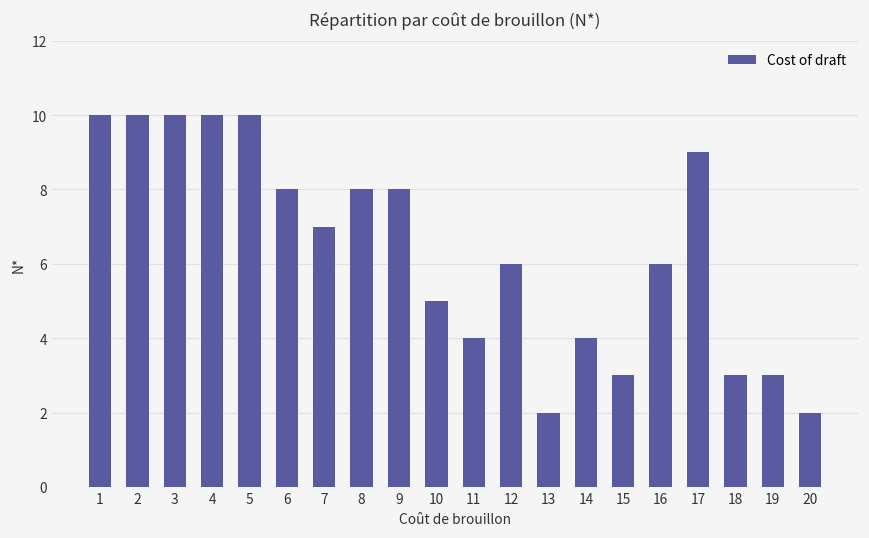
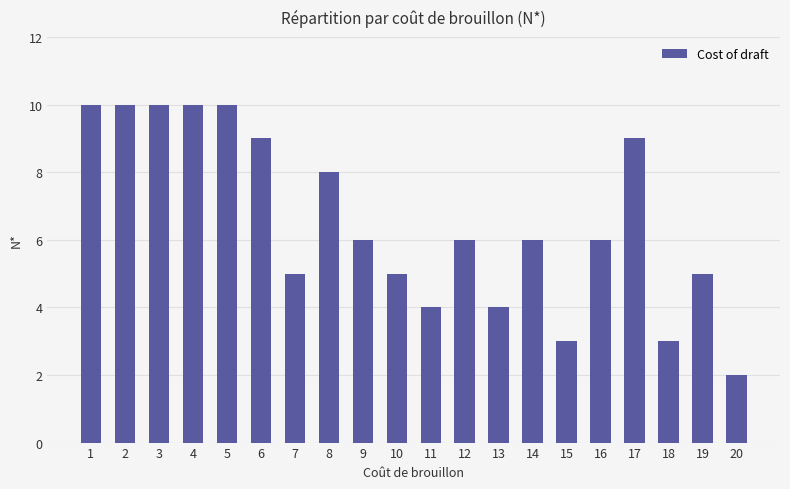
6: 8 -> 9
7: 7 -> 5
9: 8 -> 6
13: 2 -> 4
14: 4 -> 6
19: 3 -> 5
